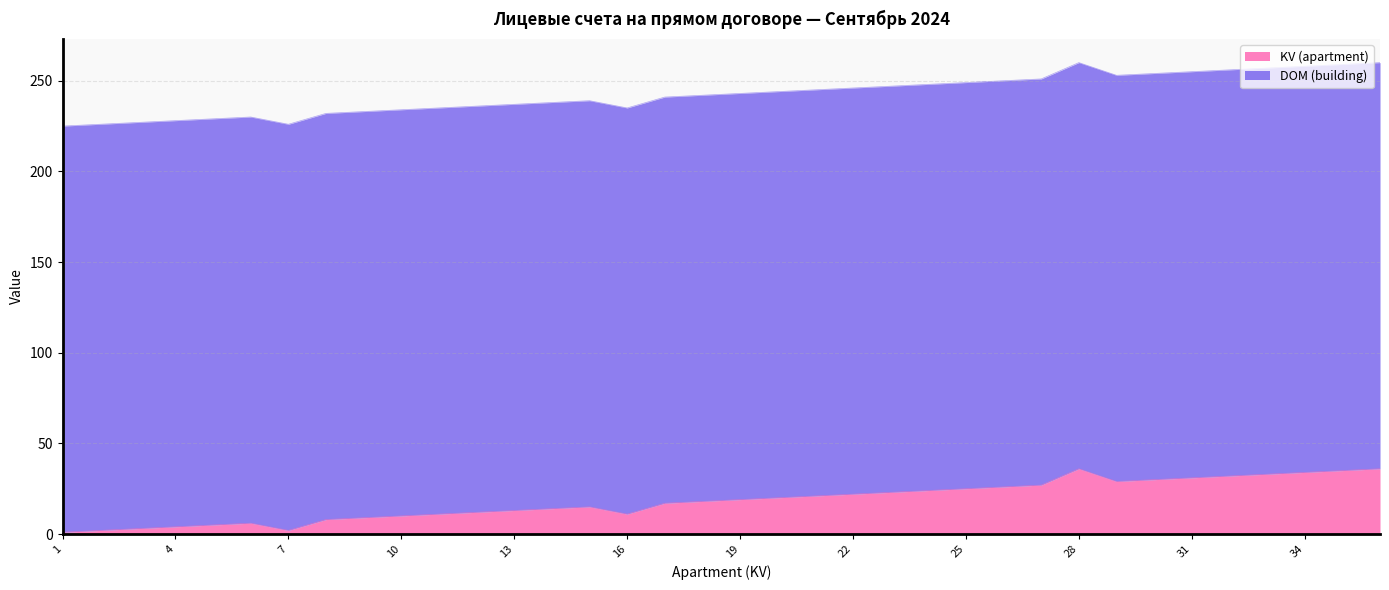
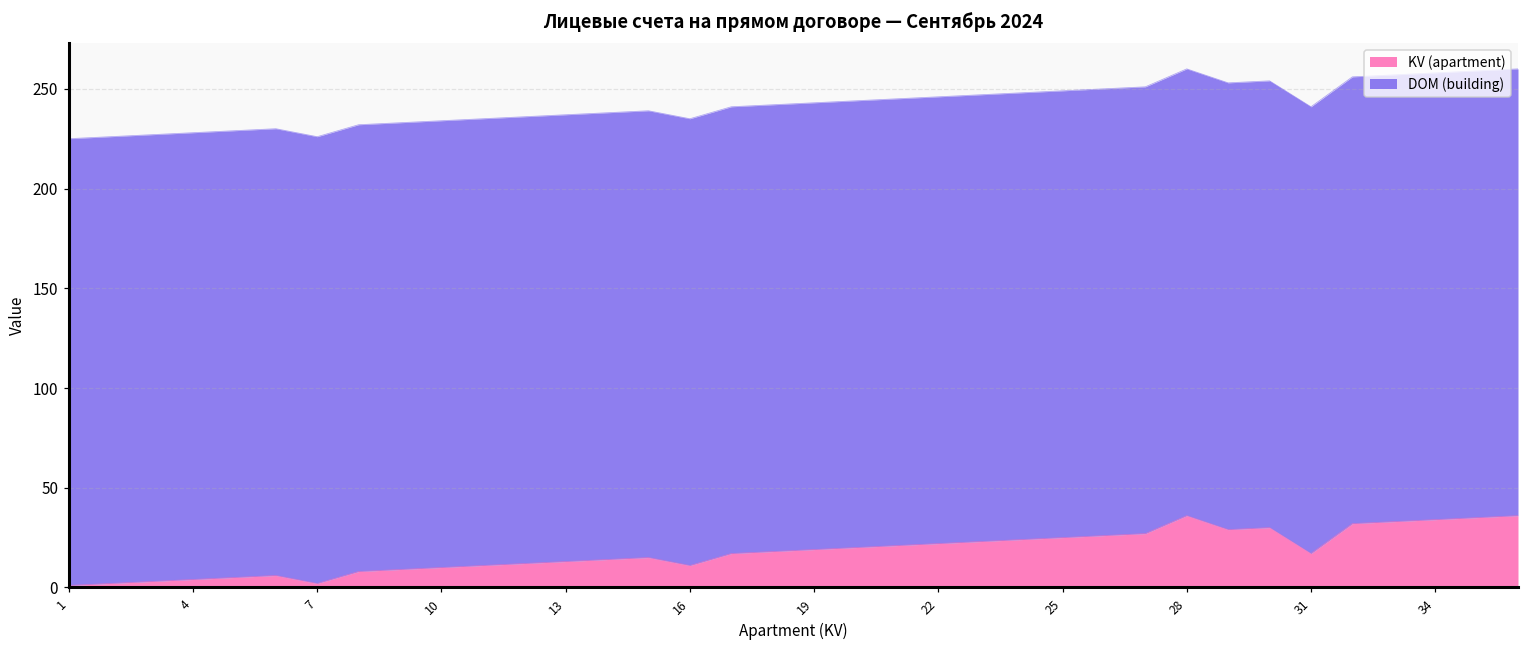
KV (apartment), 31: 31 -> 17
